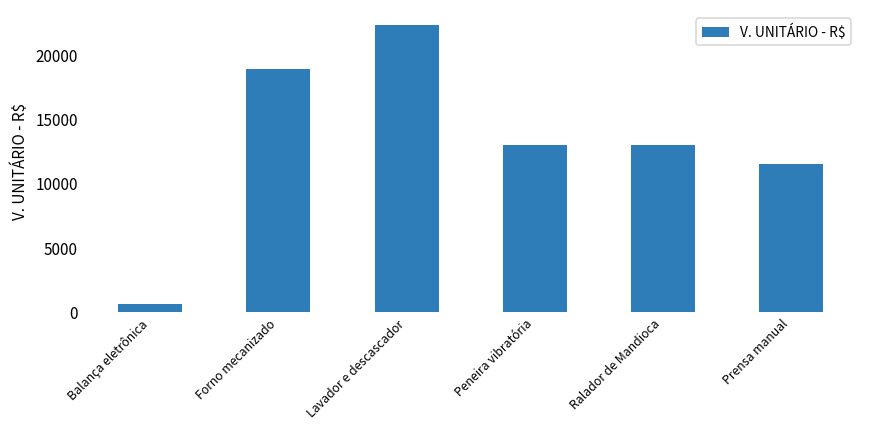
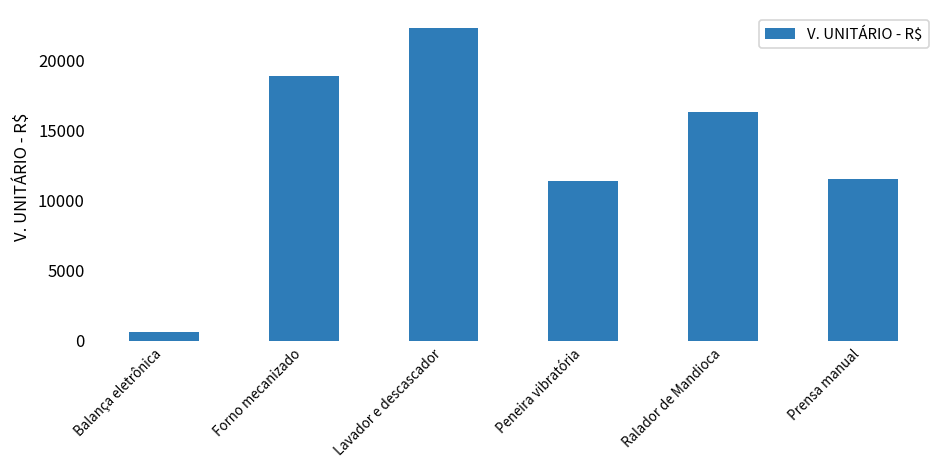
Peneira vibratória: 13000 -> 11400
Ralador de Mandioca: 13000 -> 16300
